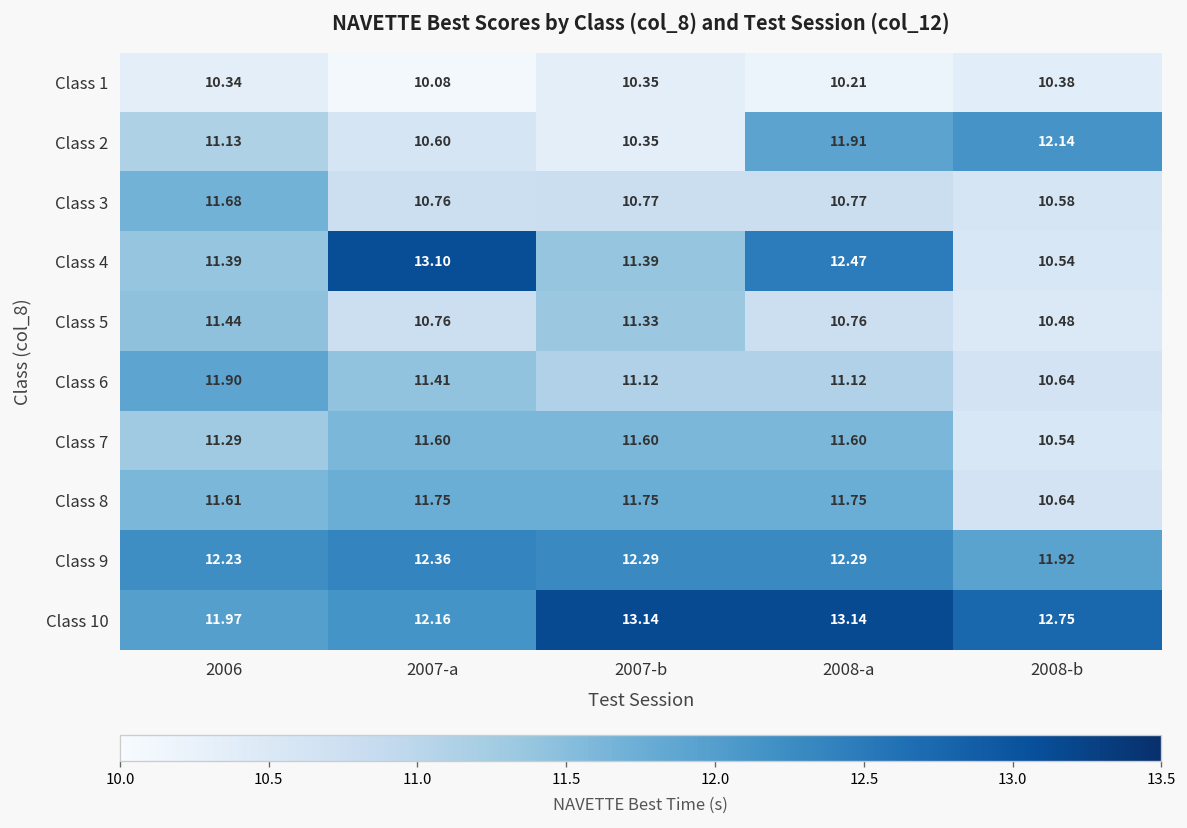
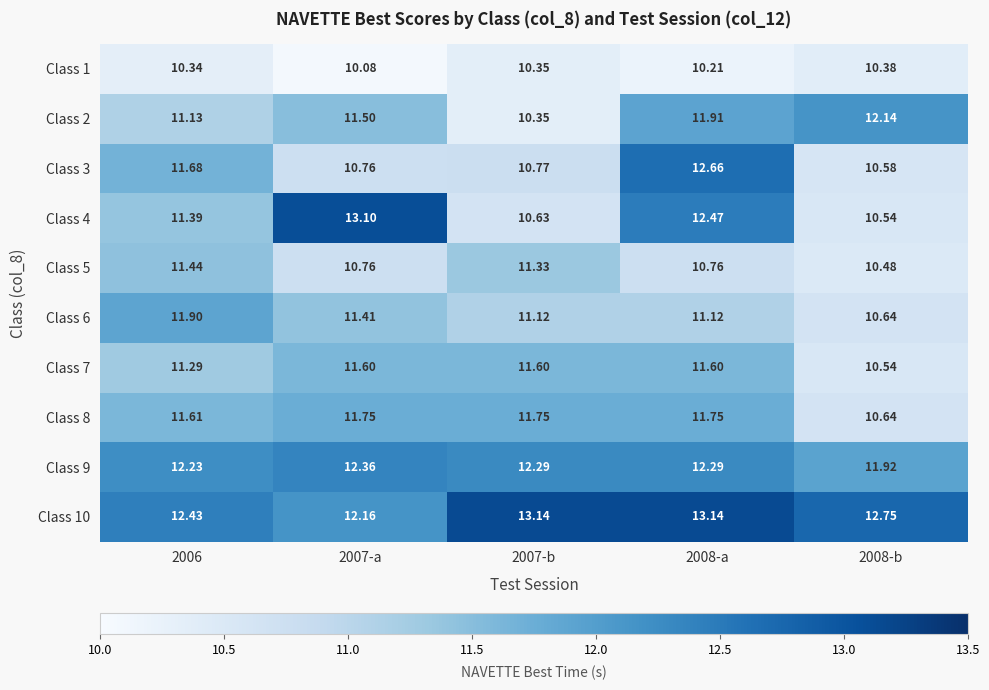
Class 2, 2007-a: 10.60 -> 11.50
Class 3, 2008-a: 10.77 -> 12.66
Class 4, 2007-b: 11.39 -> 10.63
Class 10, 2006: 11.97 -> 12.43
